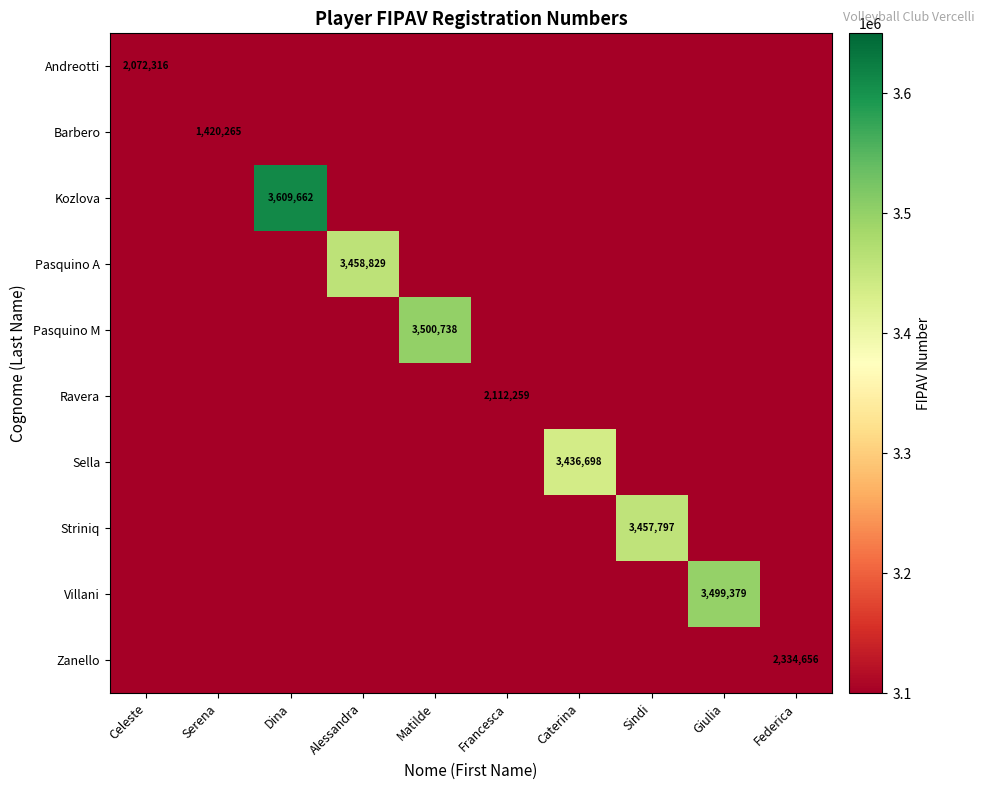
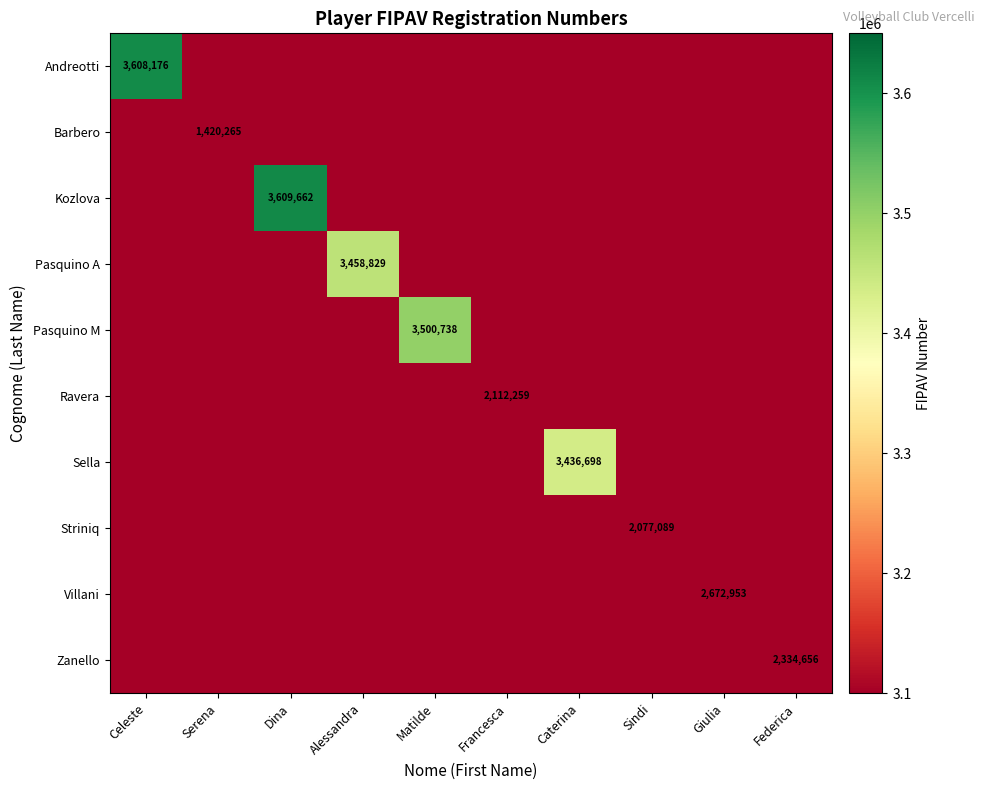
Andreotti, Celeste: 2,072,316 -> 3,608,176
Striniq, Sindi: 3,457,797 -> 2,077,089
Villani, Giulia: 3,499,379 -> 2,672,953
